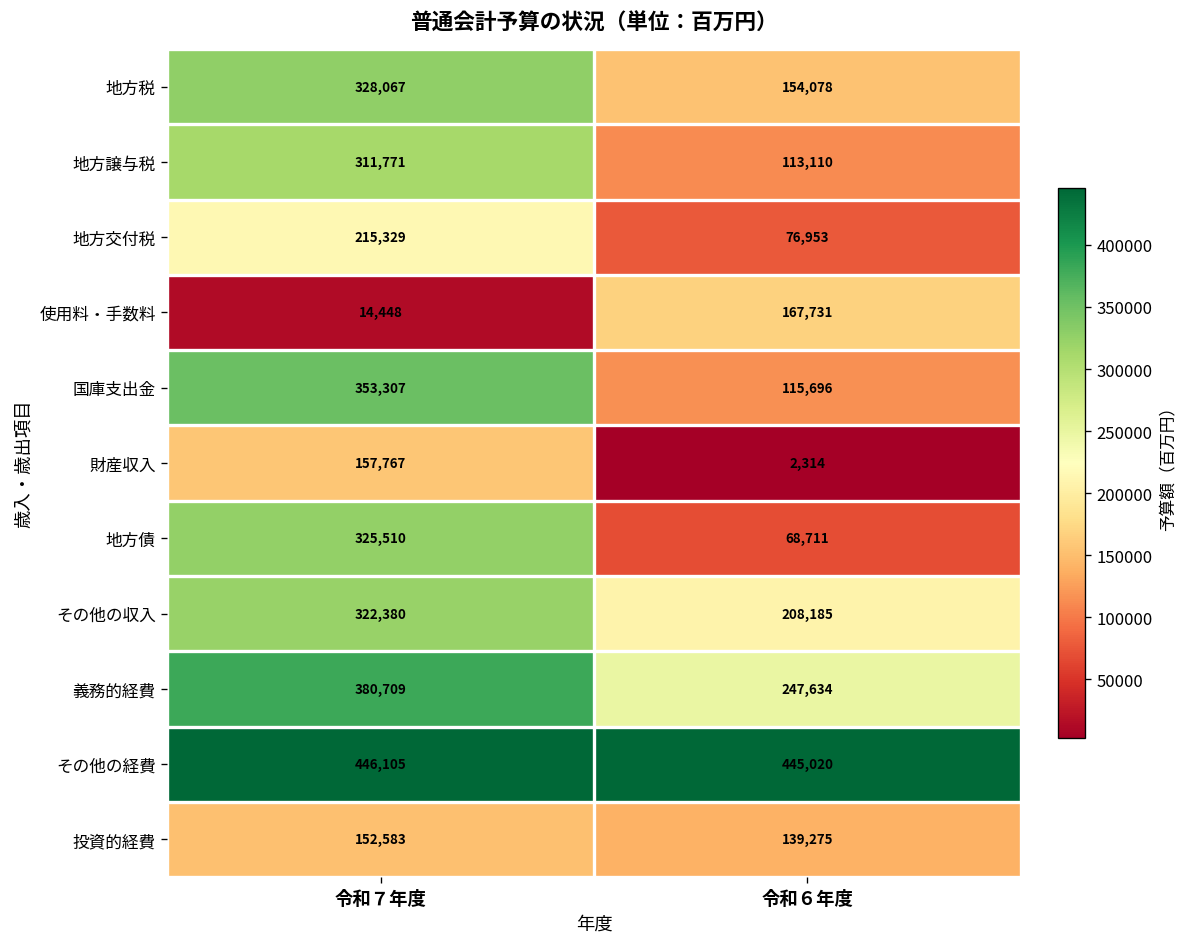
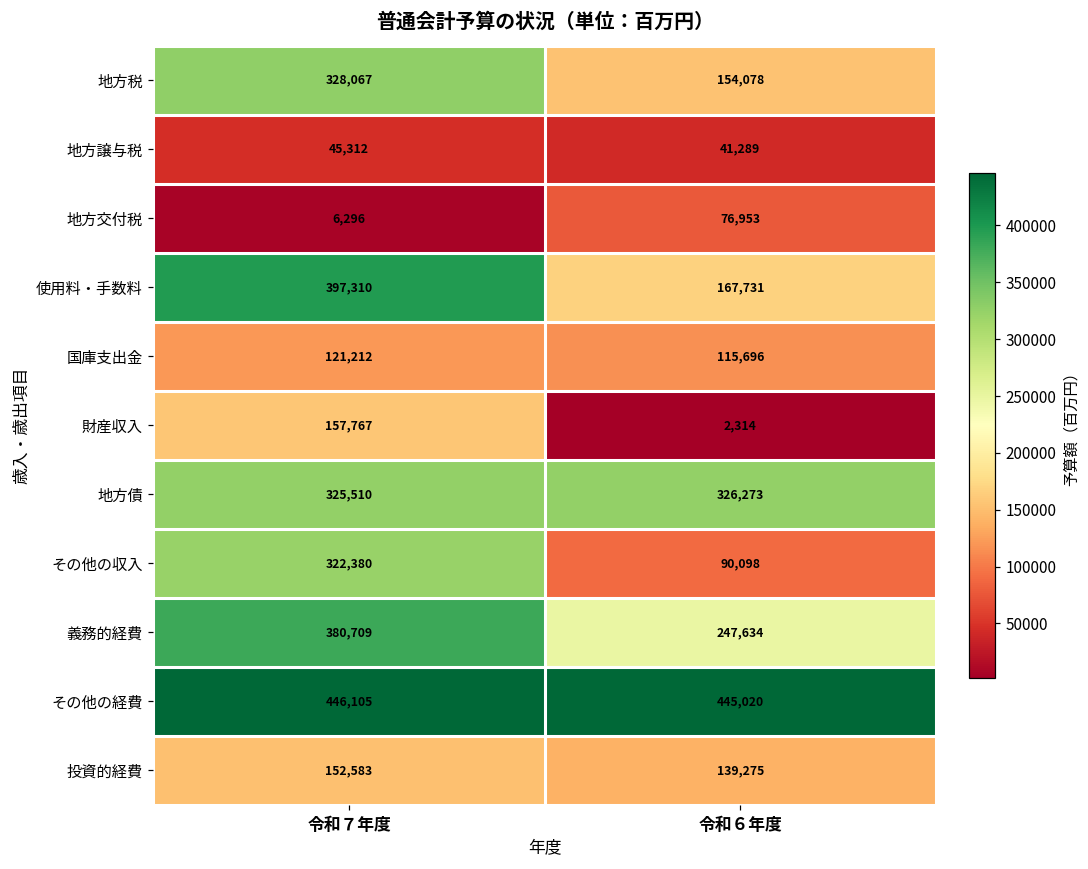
地方譲与税, 令和７年度: 311,771 -> 45,312
地方譲与税, 令和６年度: 113,110 -> 41,289
地方交付税, 令和７年度: 215,329 -> 6,296
使用料・手数料, 令和７年度: 14,448 -> 397,310
国庫支出金, 令和７年度: 353,307 -> 121,212
地方債, 令和６年度: 68,711 -> 326,273
その他の収入, 令和６年度: 208,185 -> 90,098
